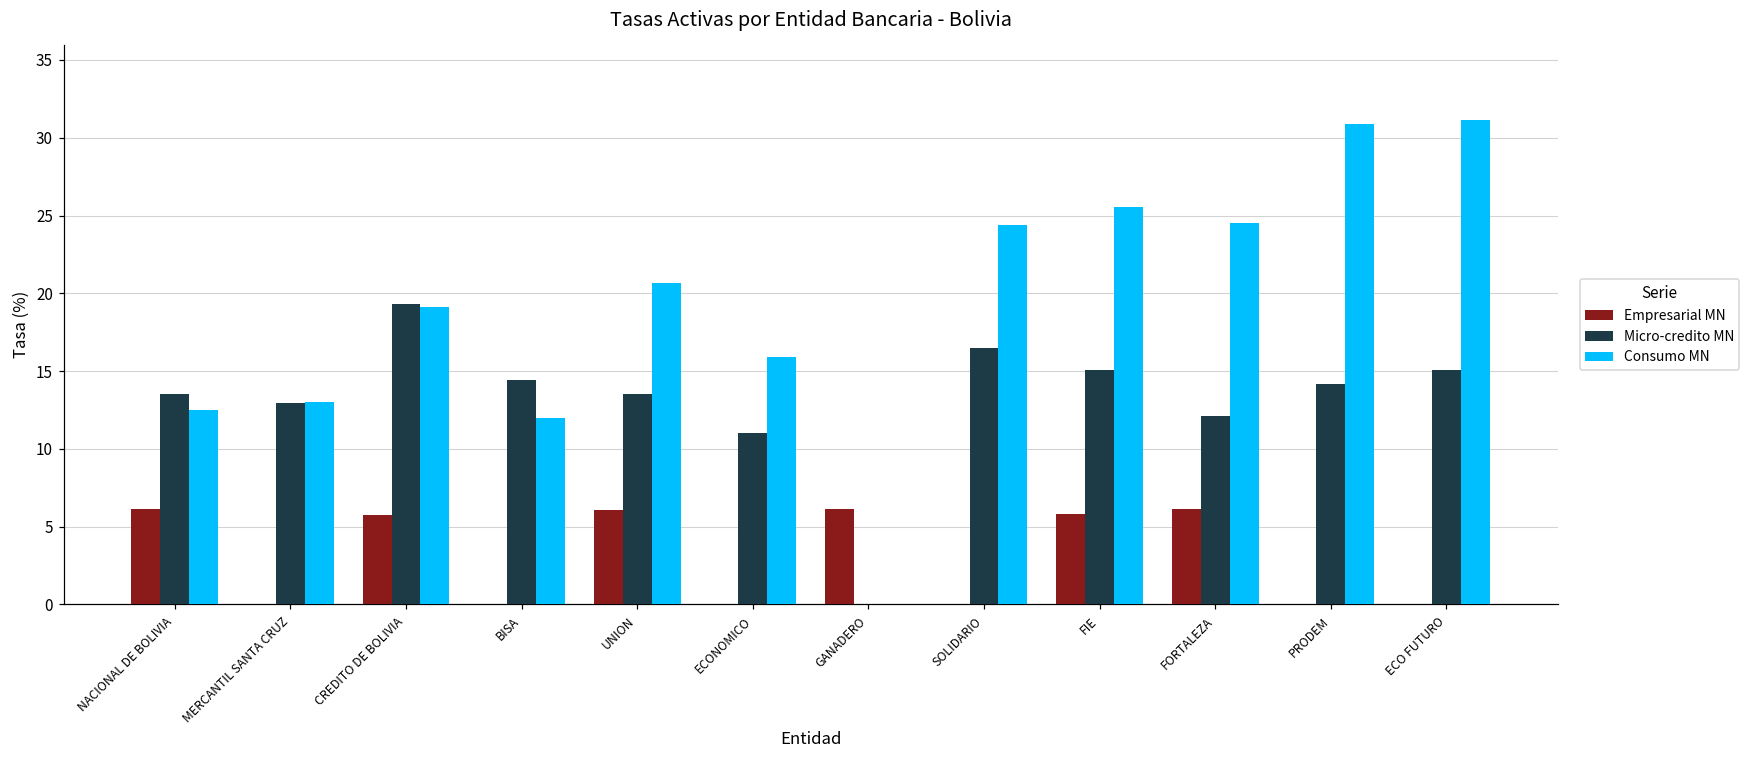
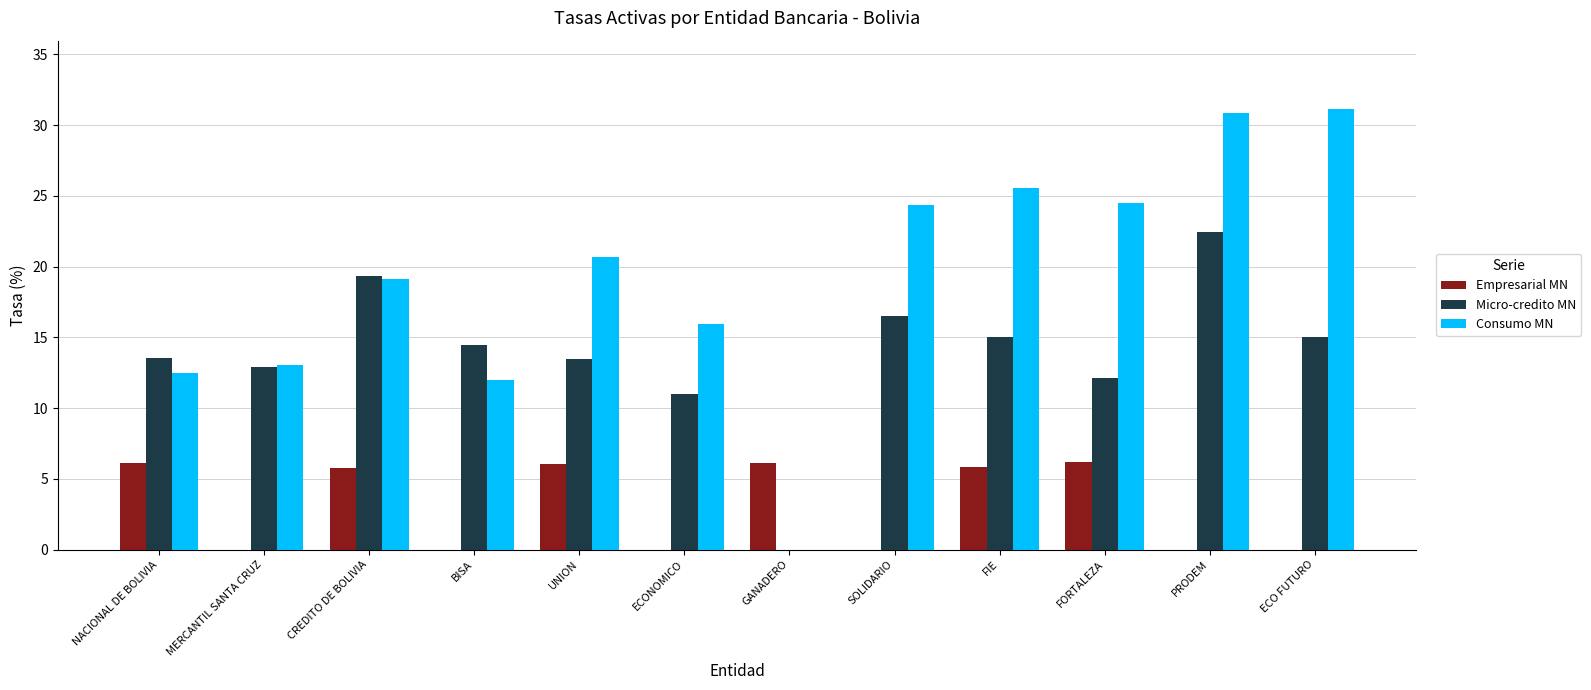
Micro-credito MN, PRODEM: 14.2 -> 22.5
